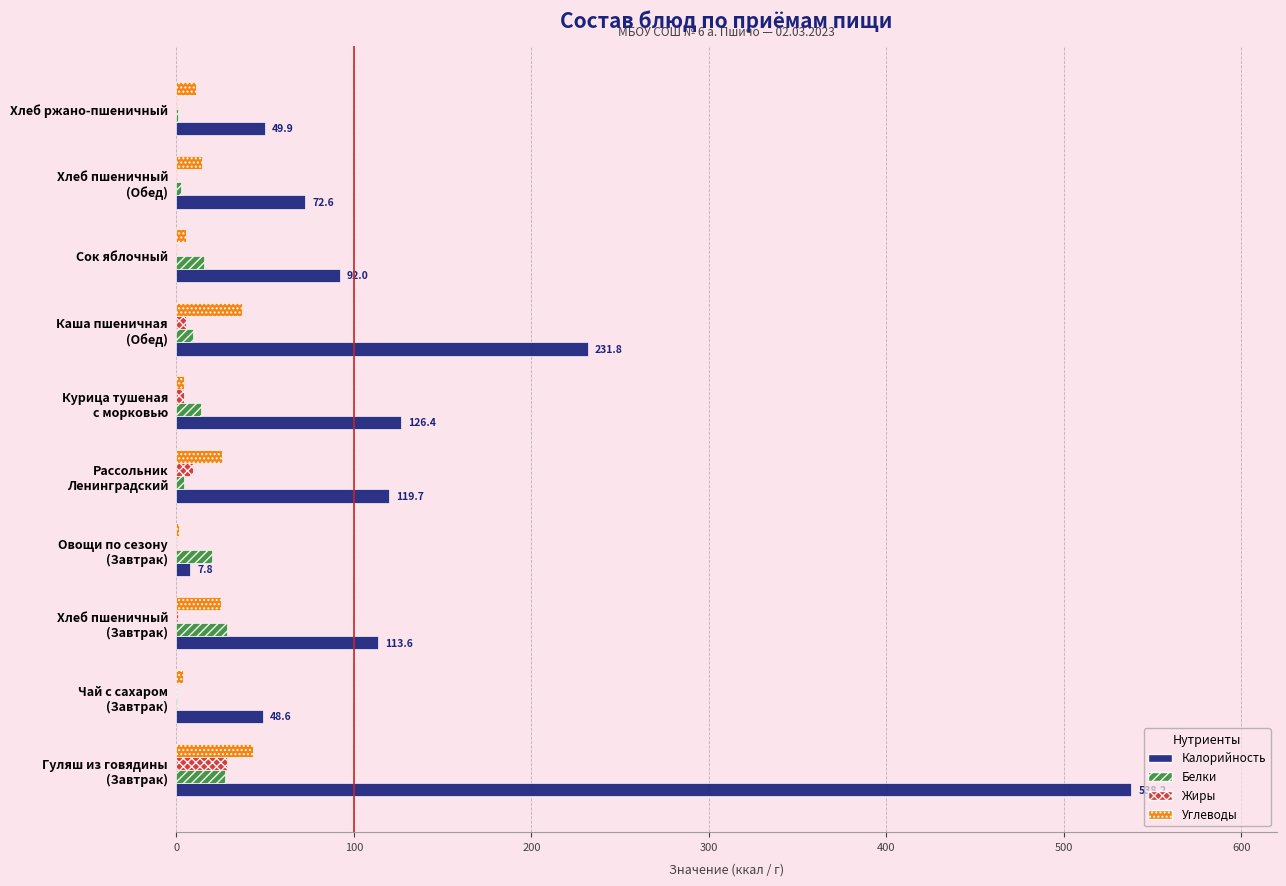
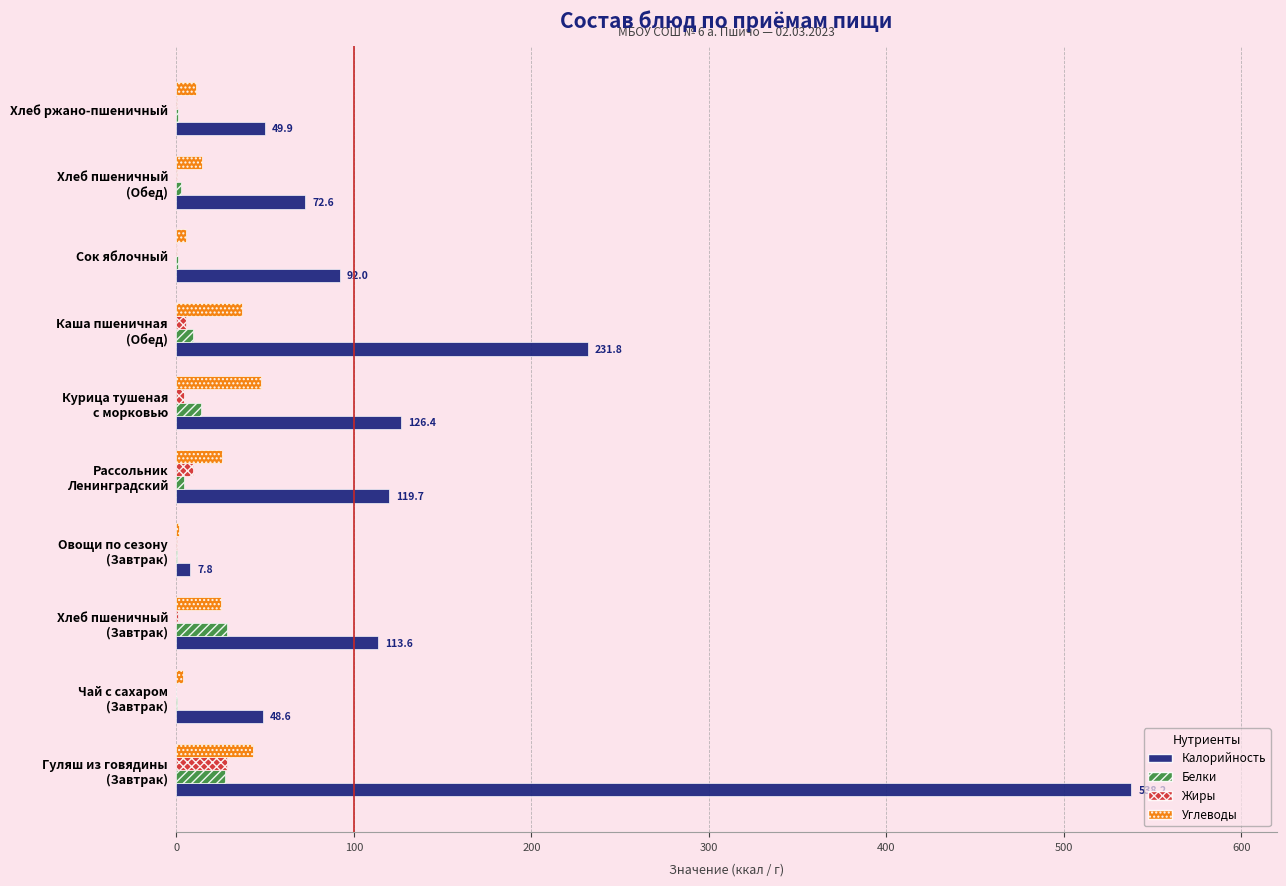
Белки, Сок яблочный: 16 -> 1
Углеводы, Курица тушеная с морковью: 4 -> 47
Белки, Овощи по сезону (Завтрак): 20 -> 0
